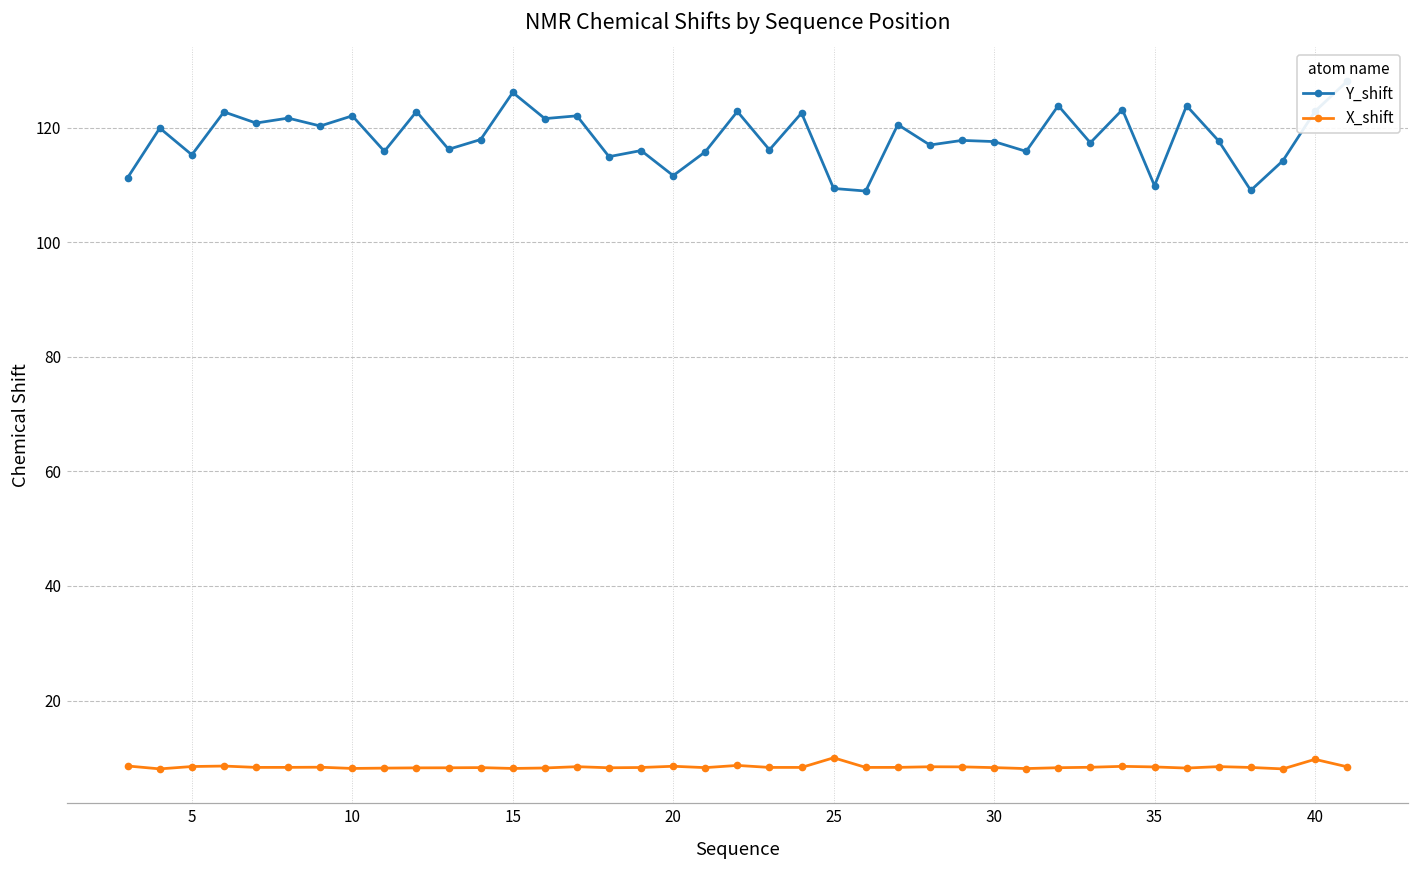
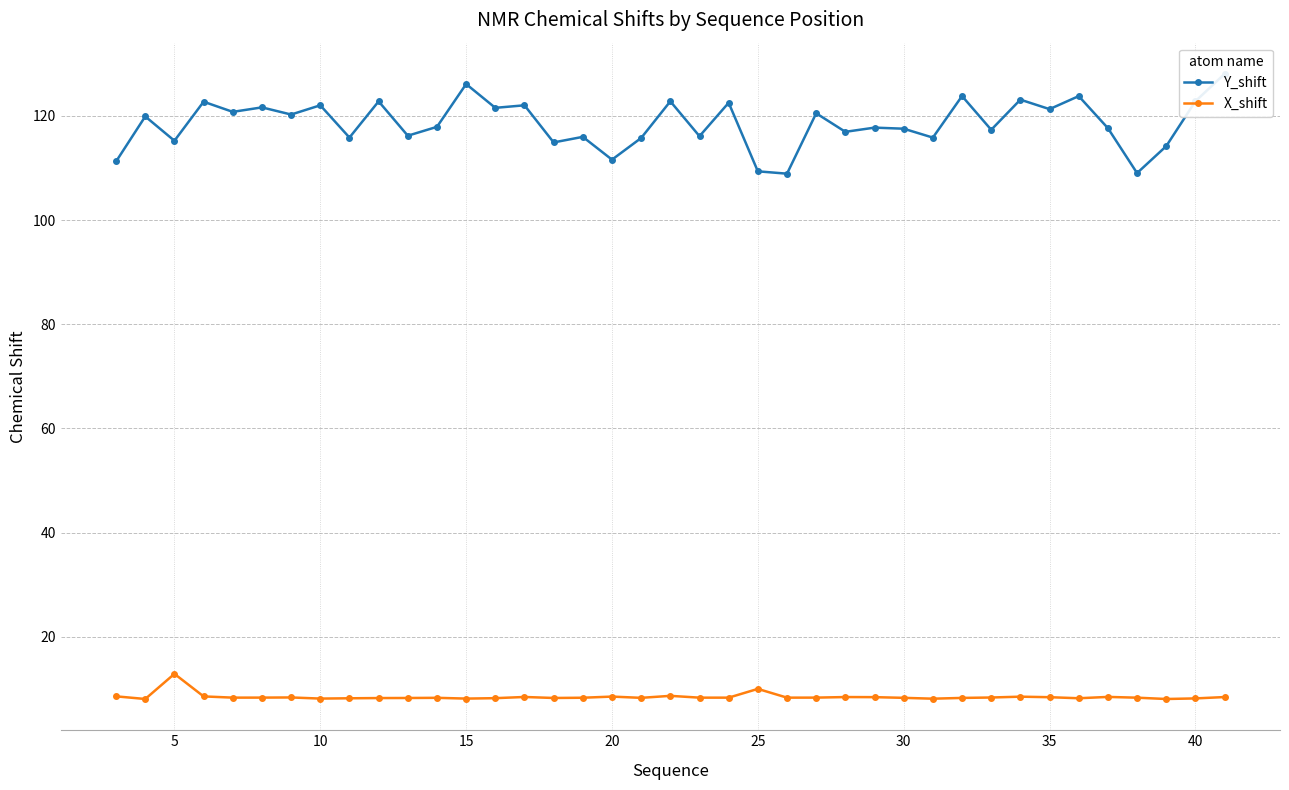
X_shift, 5: 8 -> 13
Y_shift, 35: 110 -> 121
X_shift, 40: 10 -> 8
